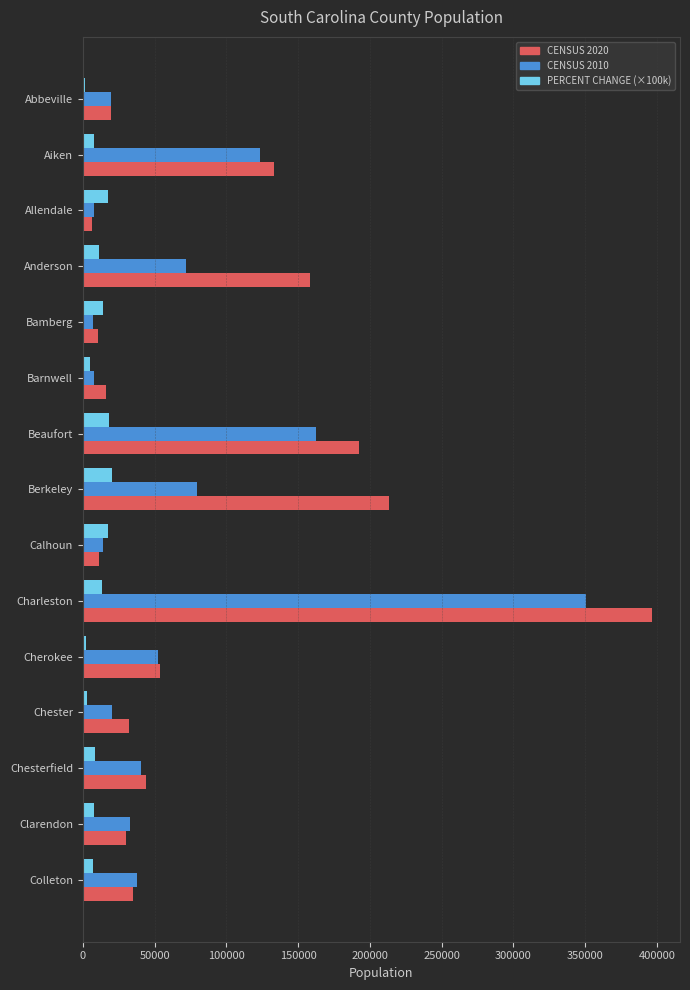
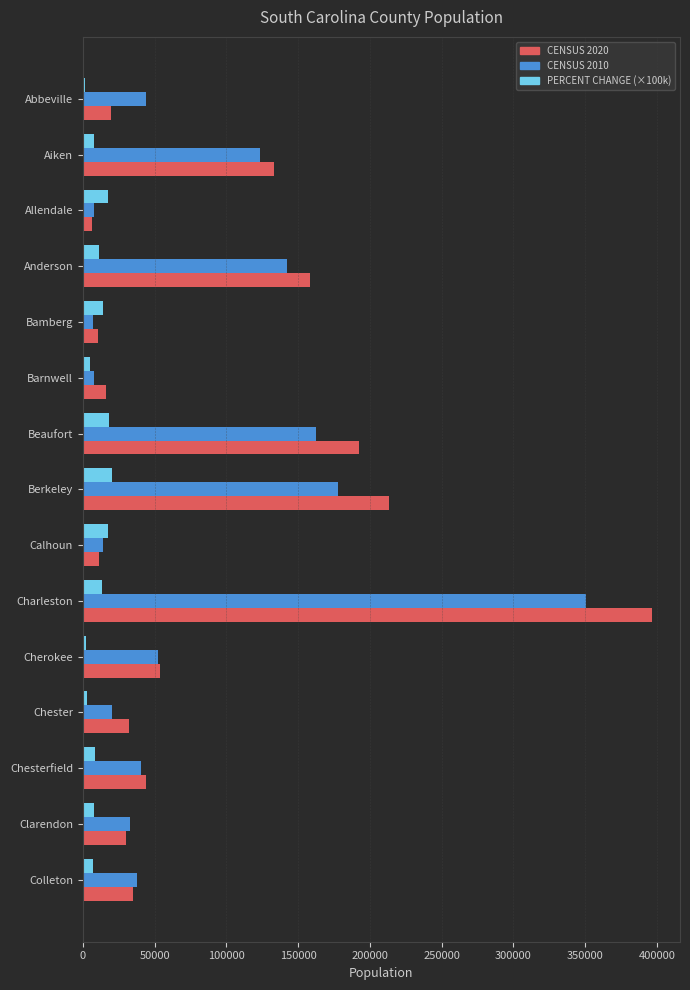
CENSUS 2010, Abbeville: 20000 -> 44000
CENSUS 2010, Anderson: 72000 -> 142000
CENSUS 2010, Berkeley: 80000 -> 178000
